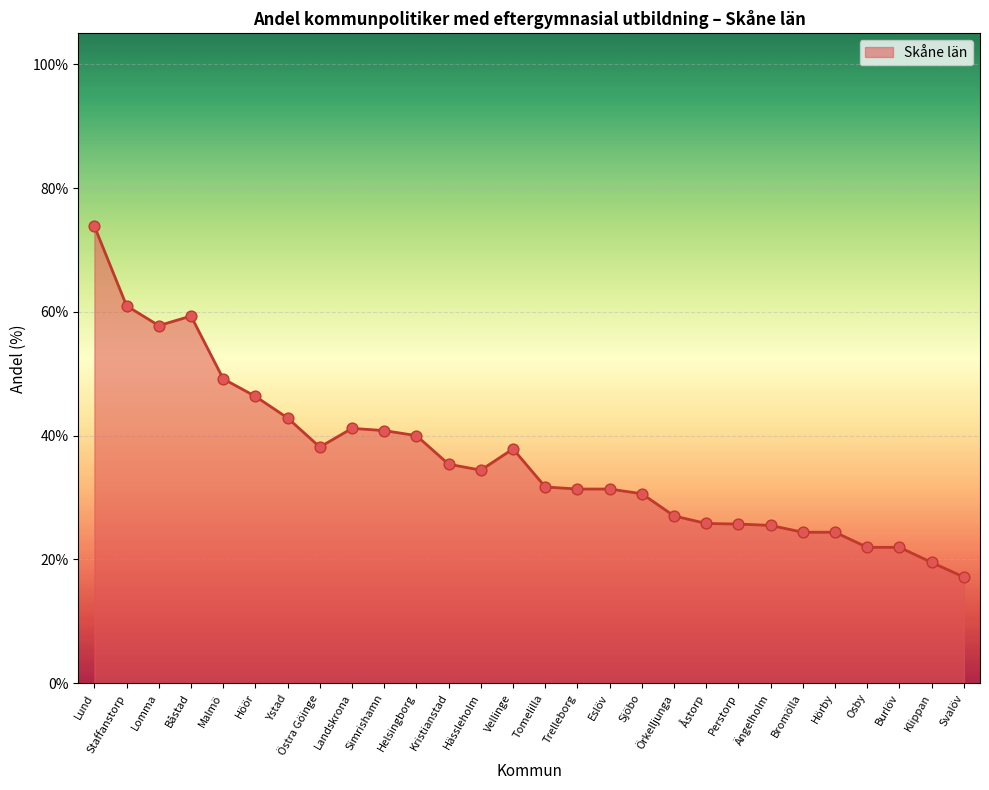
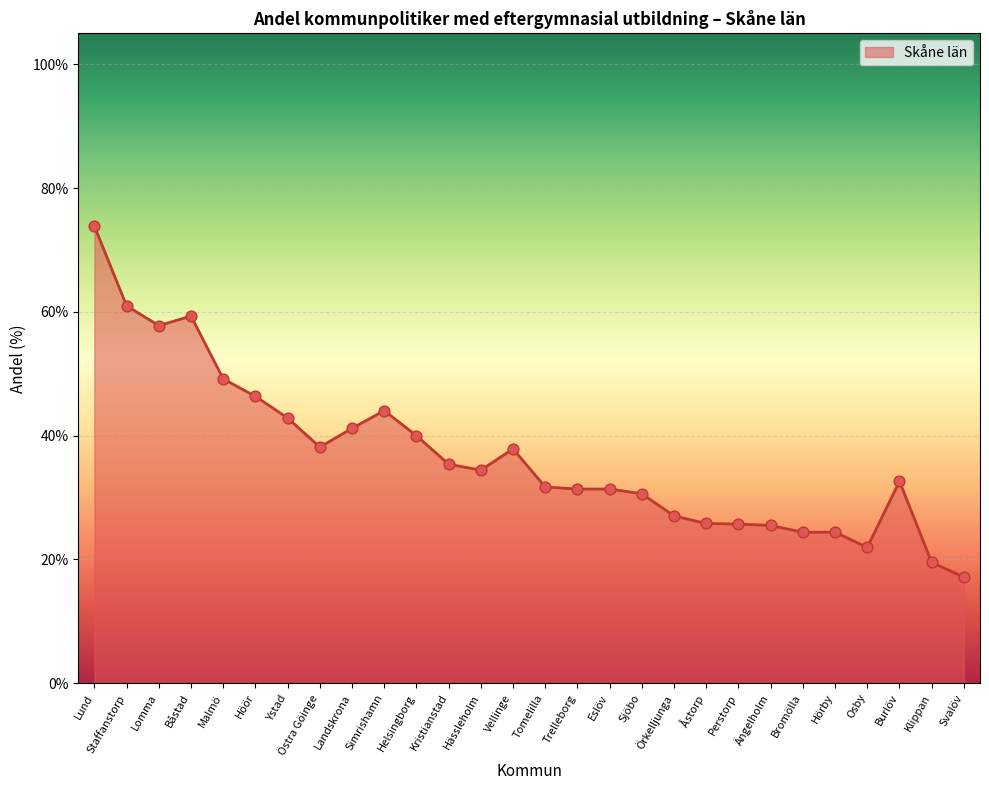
Simrishamn: 41% -> 44%
Burlöv: 22% -> 33%
